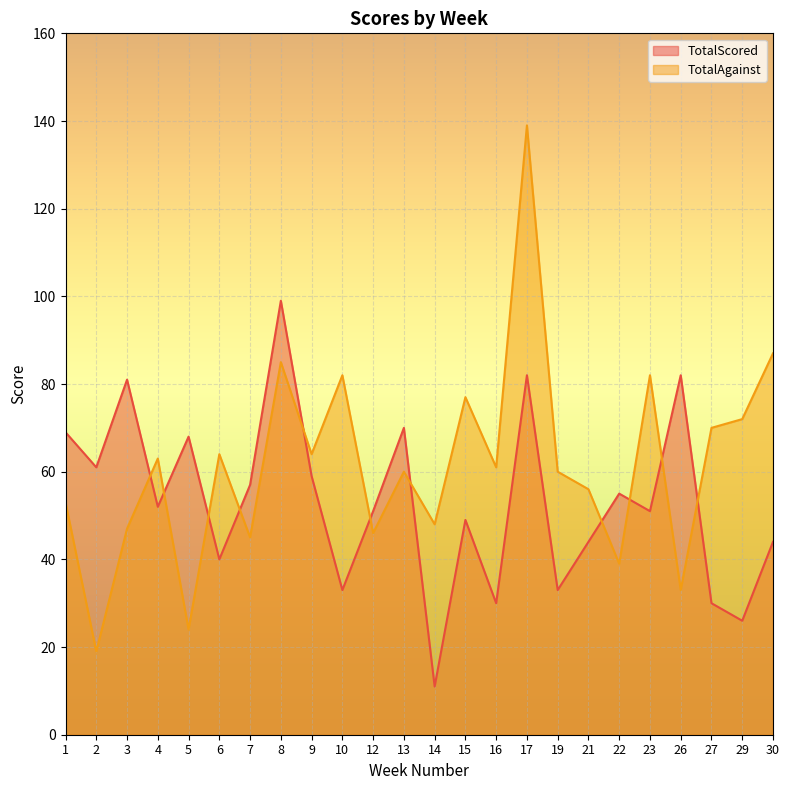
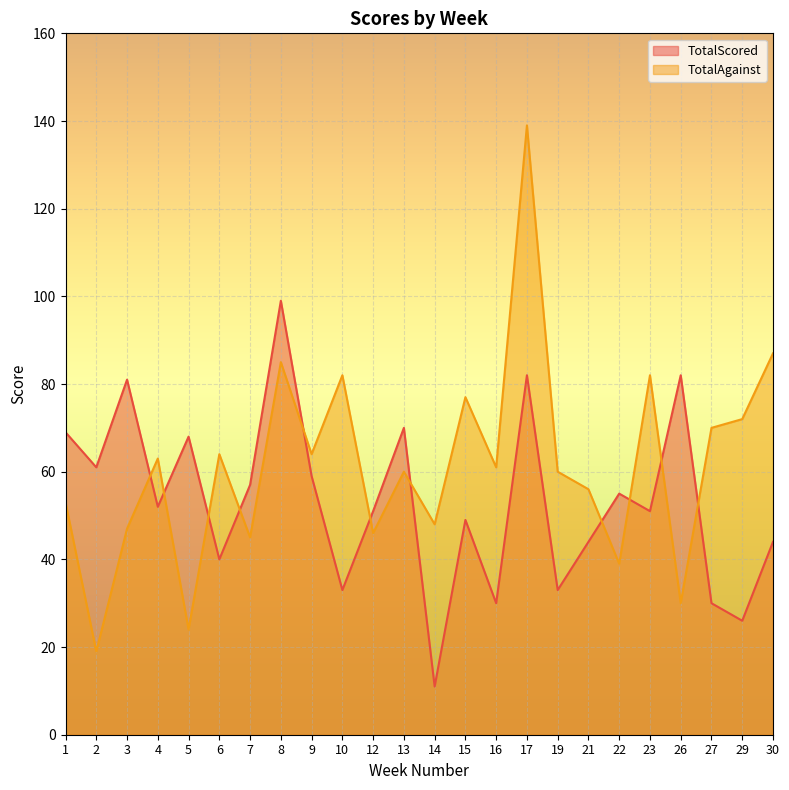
TotalAgainst, 26: 33 -> 30
